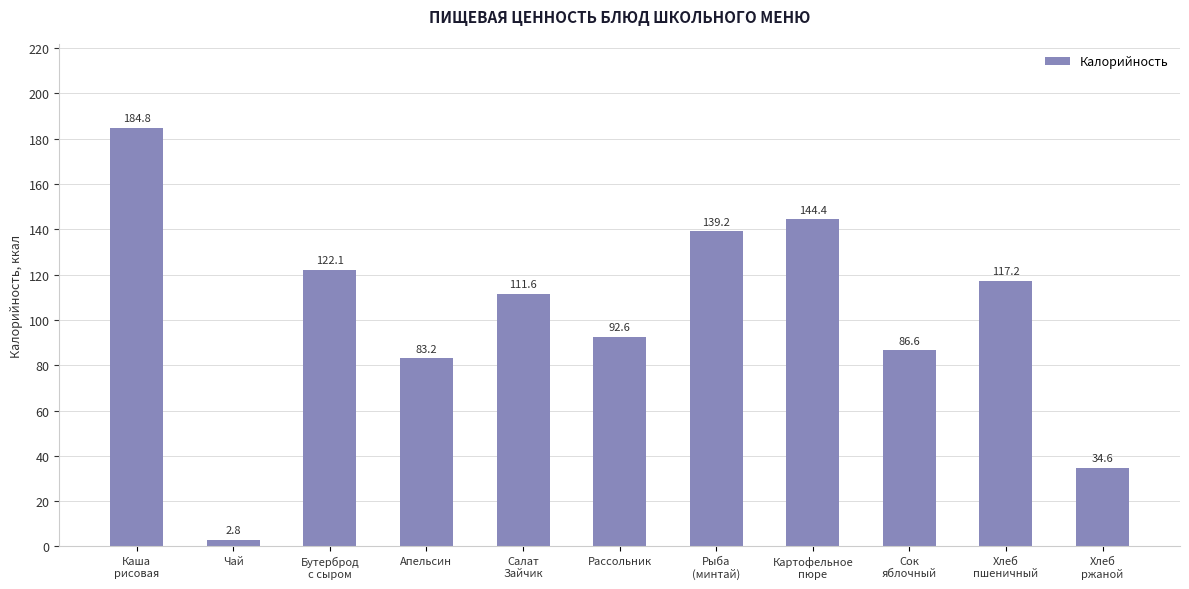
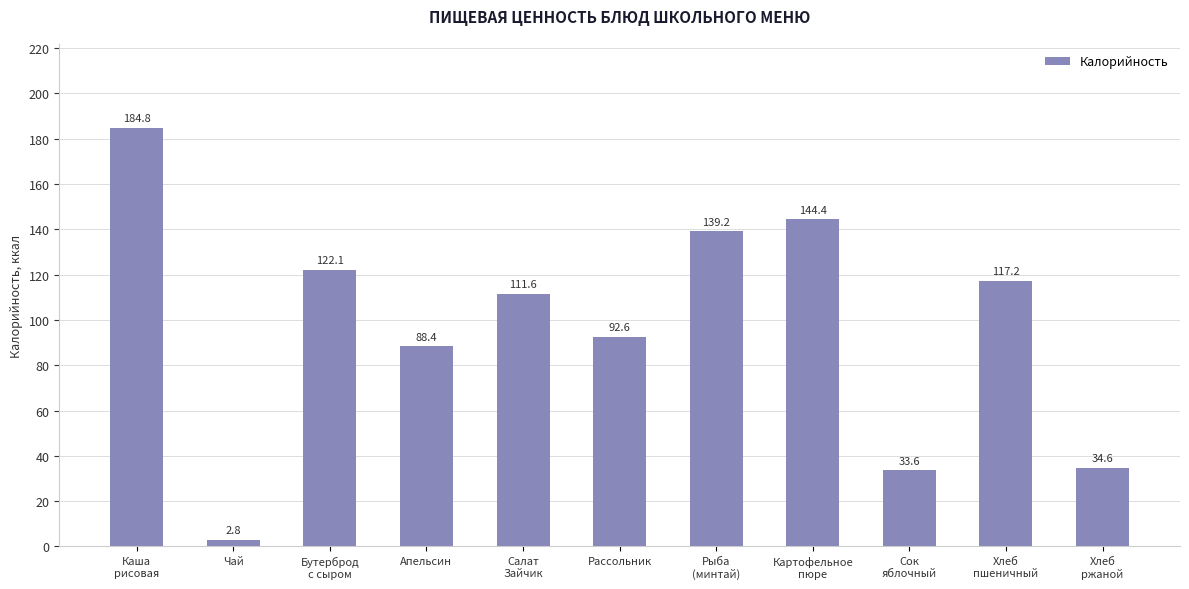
Апельсин: 83.2 -> 88.4
Сок яблочный: 86.6 -> 33.6
